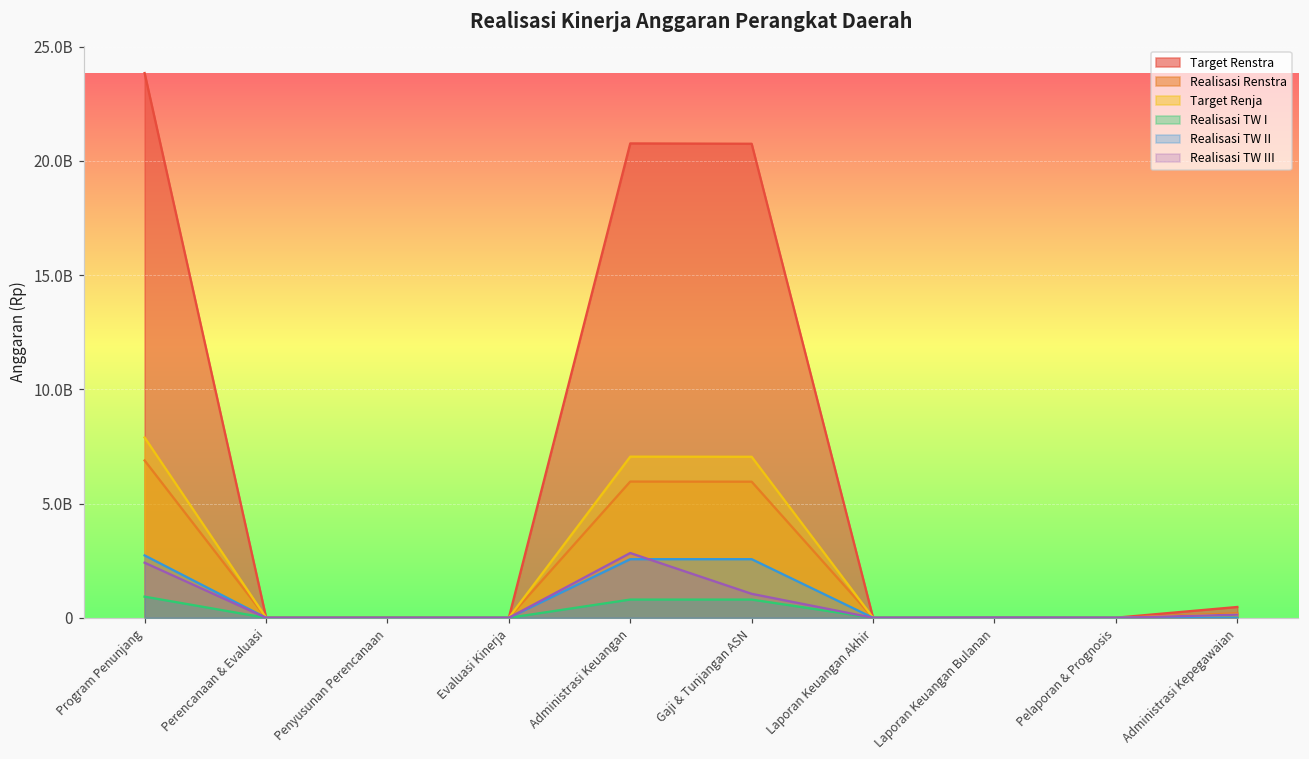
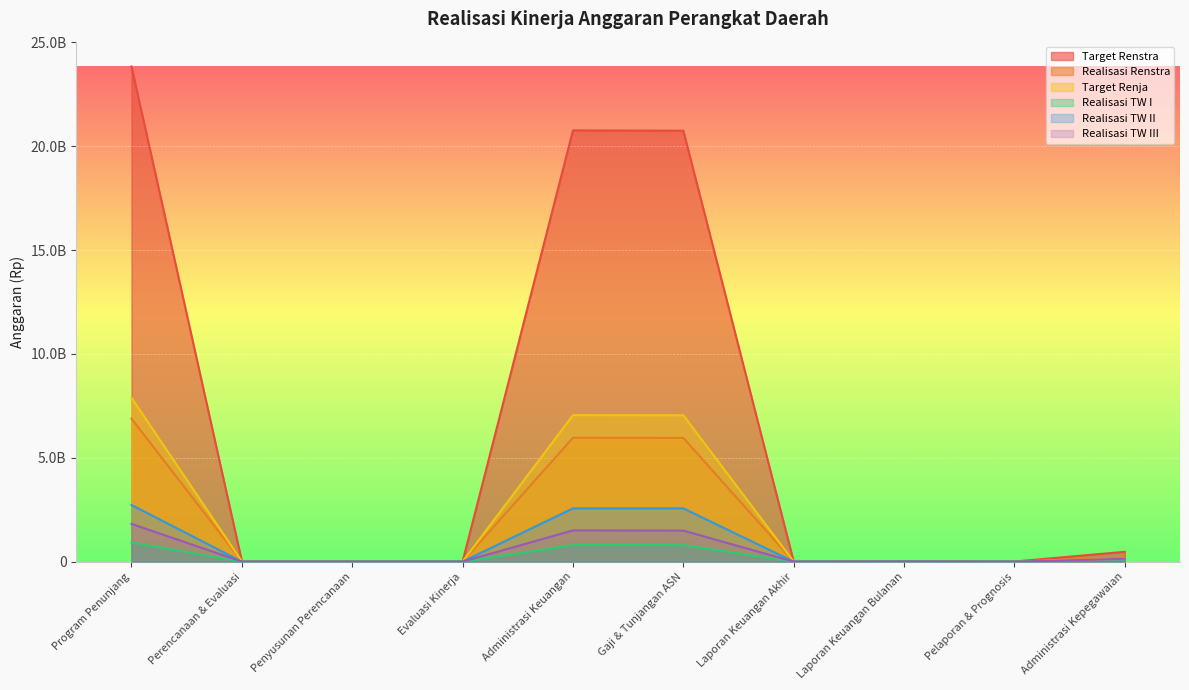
Realisasi TW III, Program Penunjang: 2400000000 -> 1800000000
Realisasi TW III, Administrasi Keuangan: 2800000000 -> 1500000000
Realisasi TW III, Gaji & Tunjangan ASN: 1100000000 -> 1500000000
